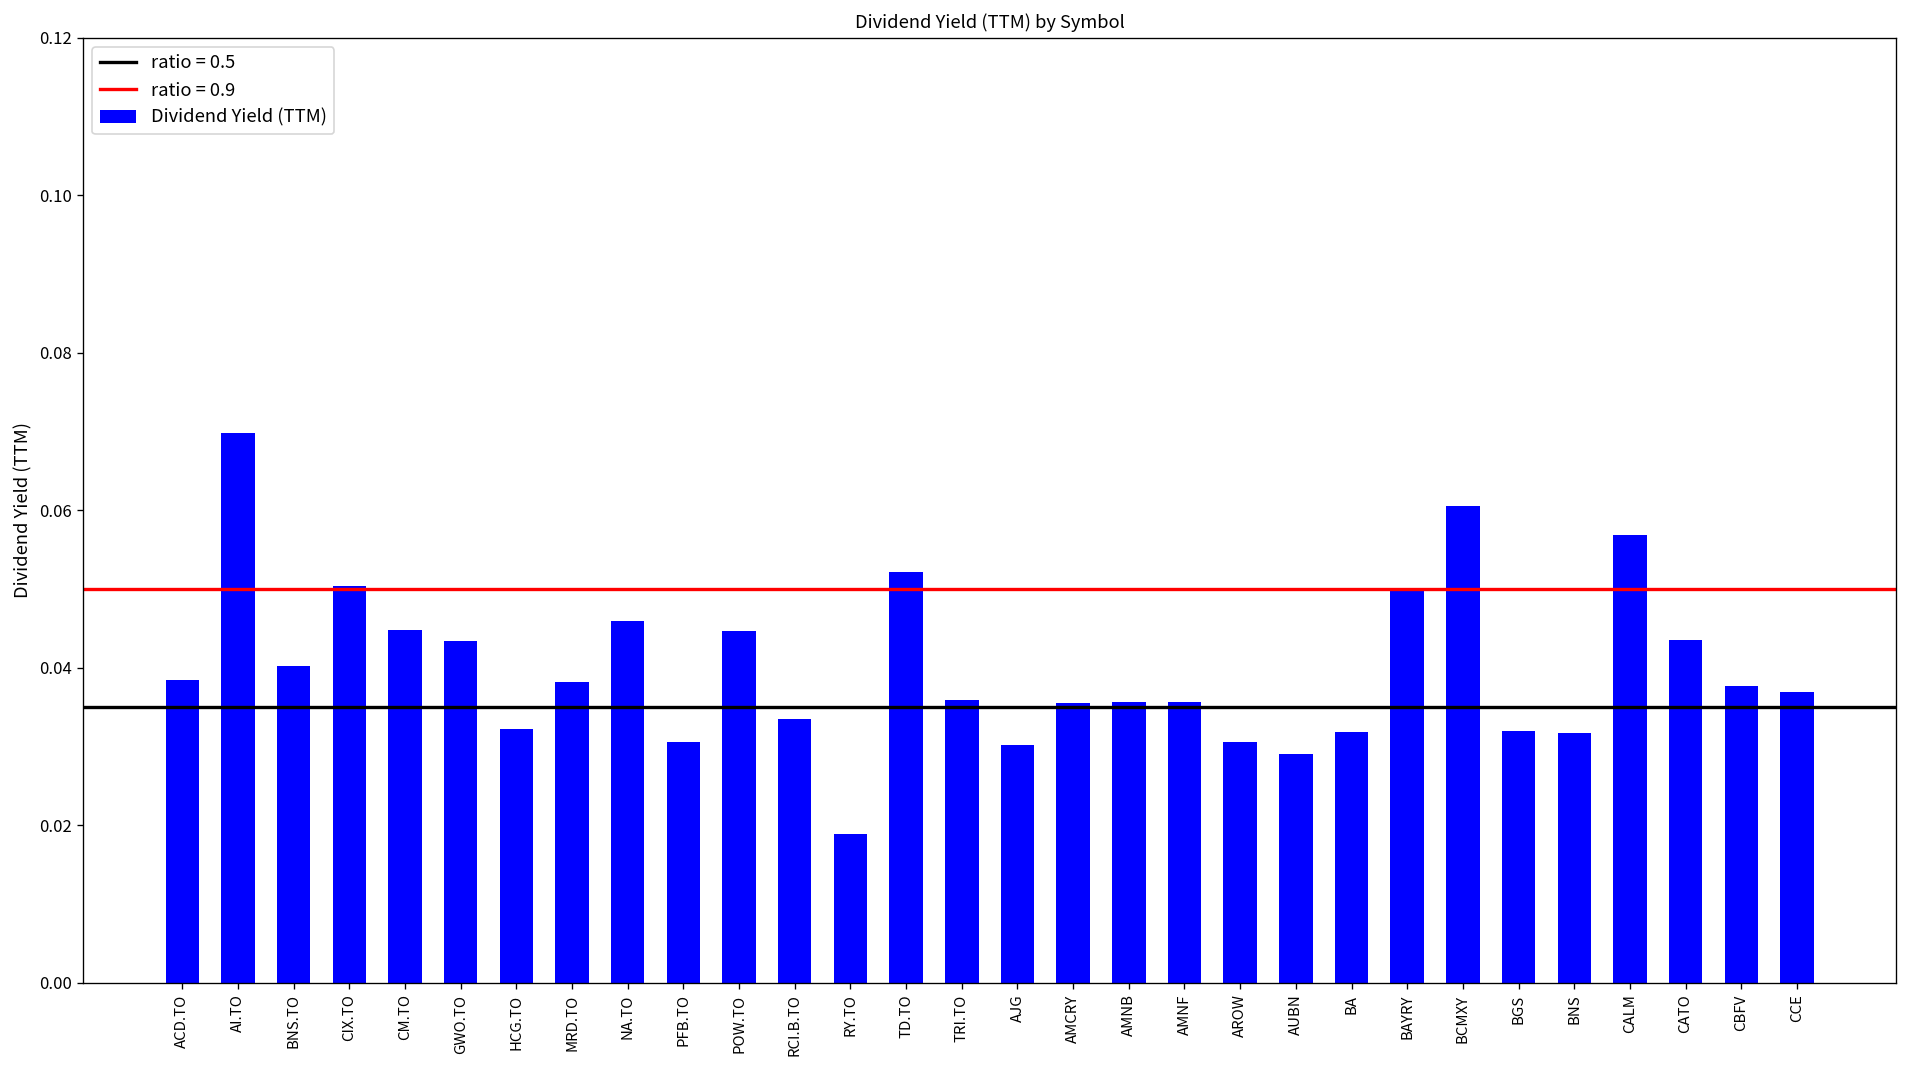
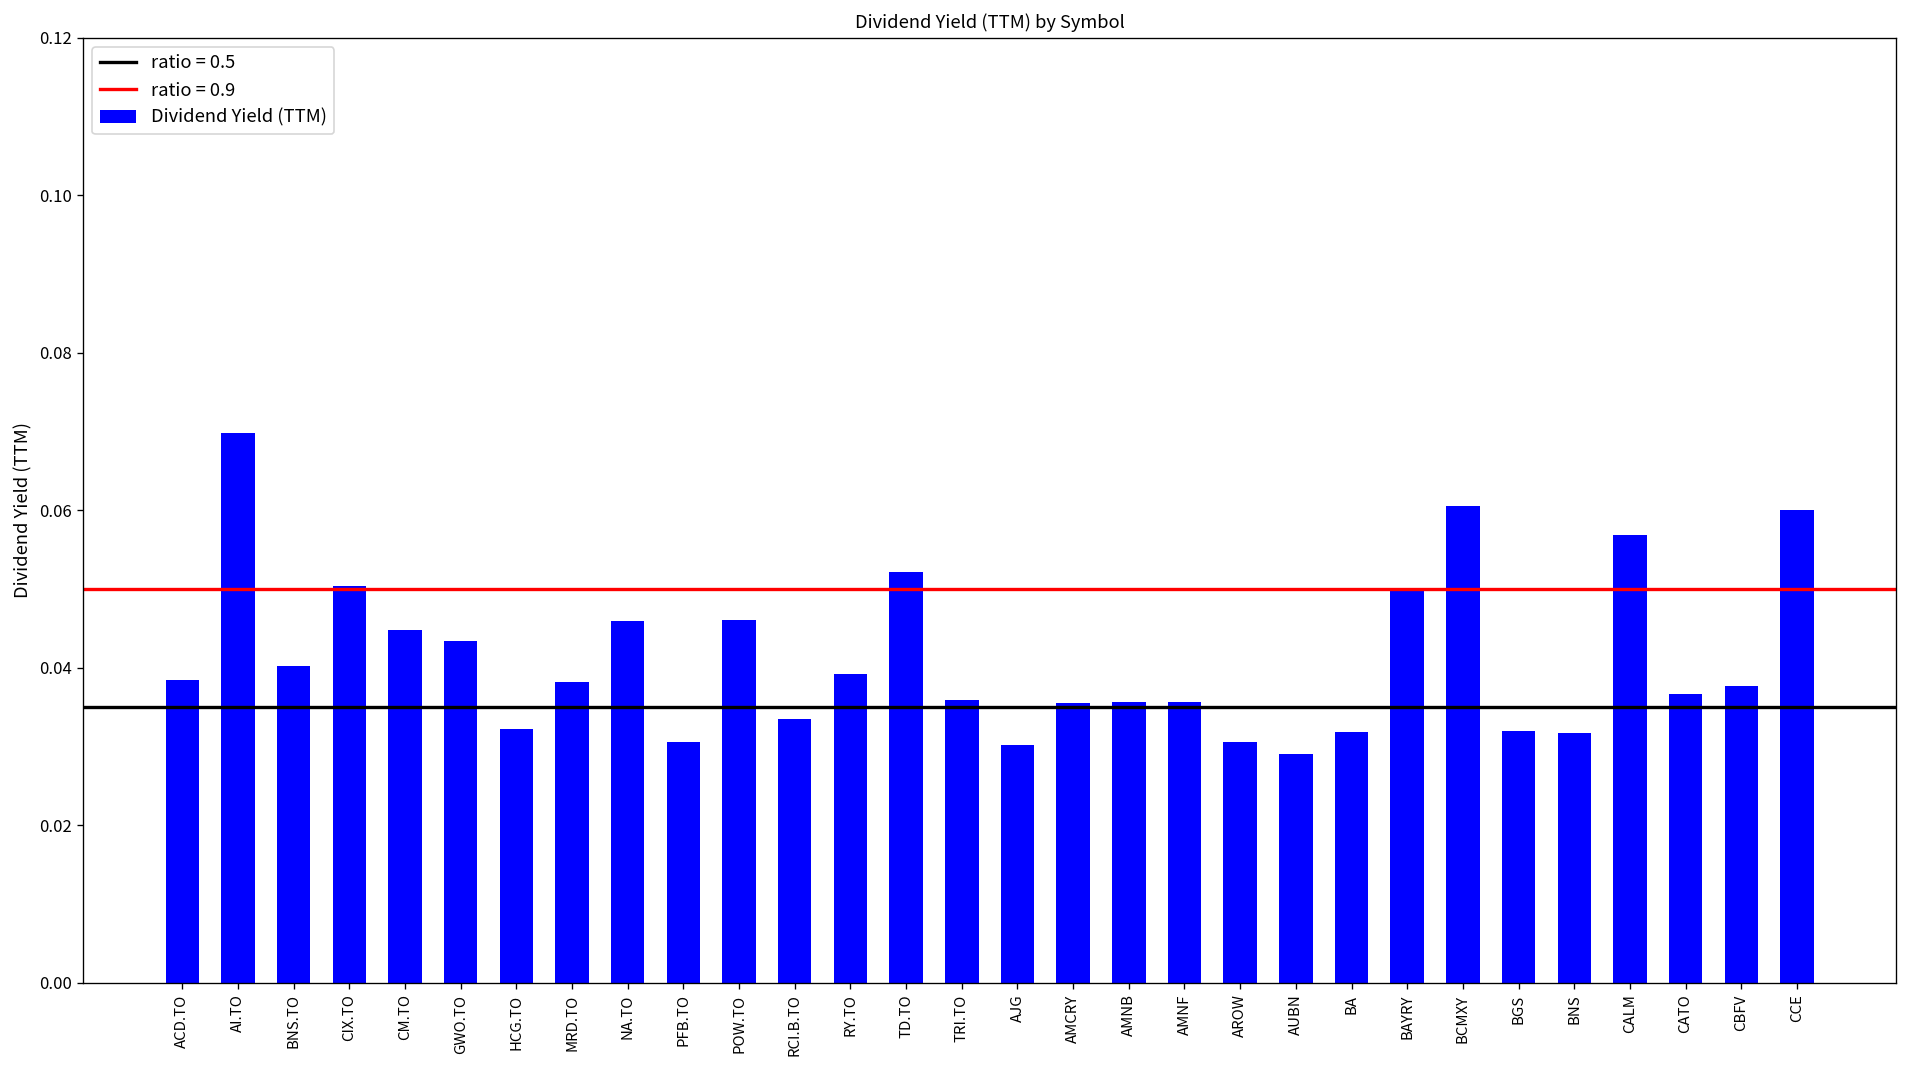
POW.TO: 0.045 -> 0.046
RY.TO: 0.019 -> 0.039
CATO: 0.044 -> 0.037
CCE: 0.037 -> 0.060
